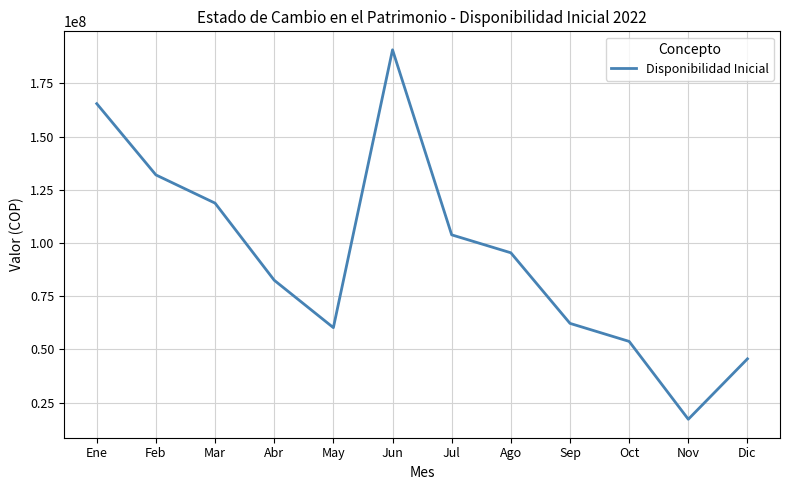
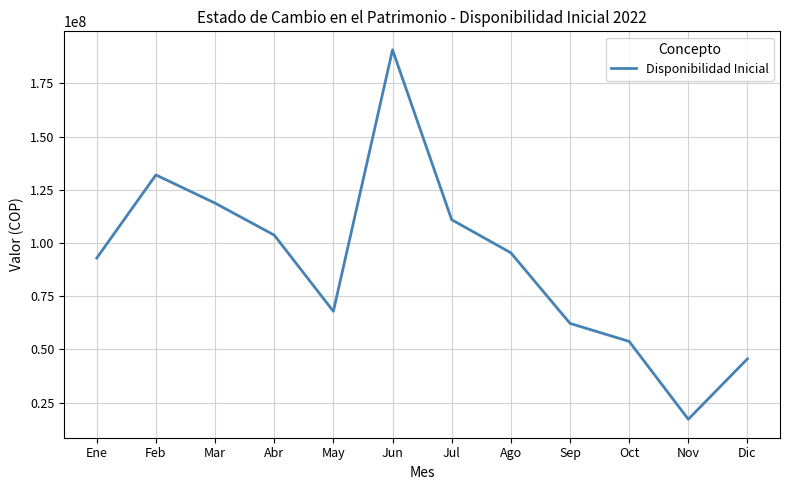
Ene: 165000000 -> 93000000
Abr: 83000000 -> 104000000
May: 60000000 -> 68000000
Jul: 104000000 -> 111000000
